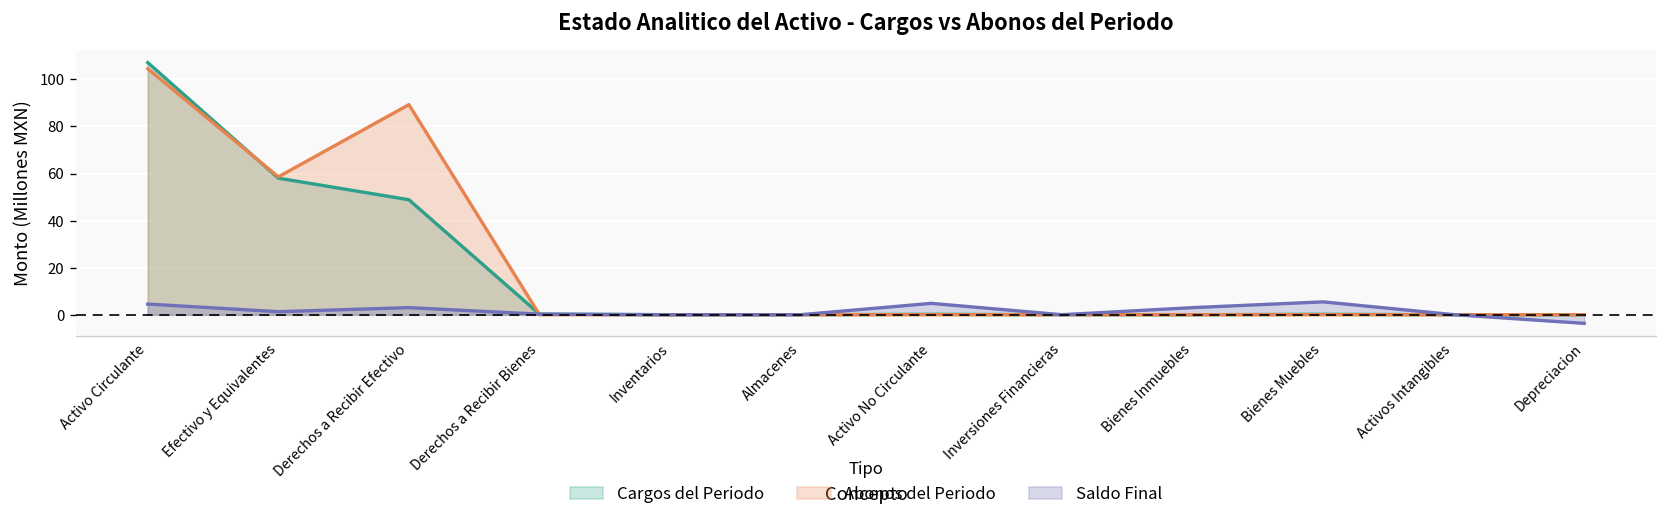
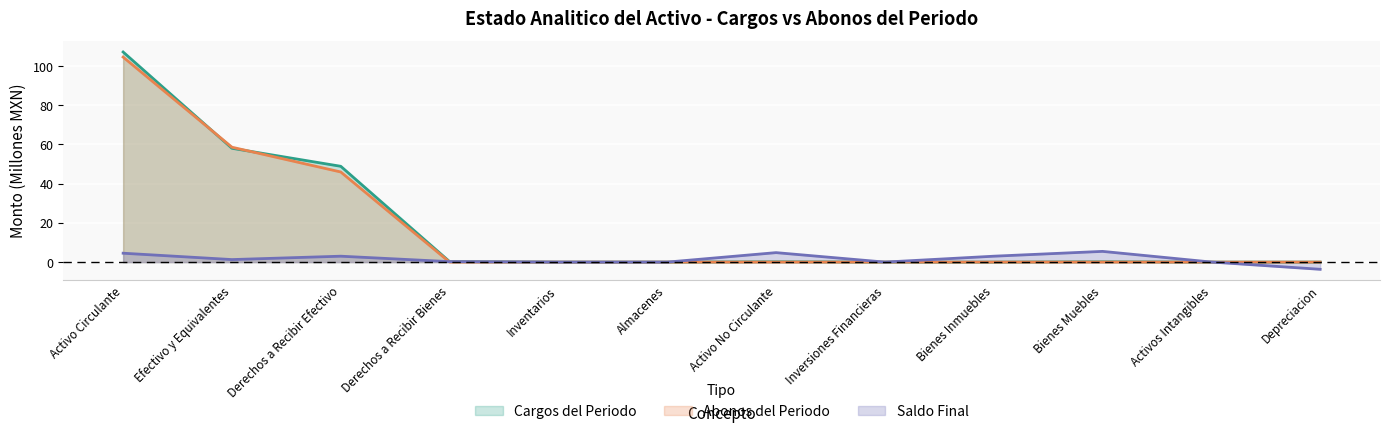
Abonos del Periodo, Derechos a Recibir Efectivo: 89 -> 46
